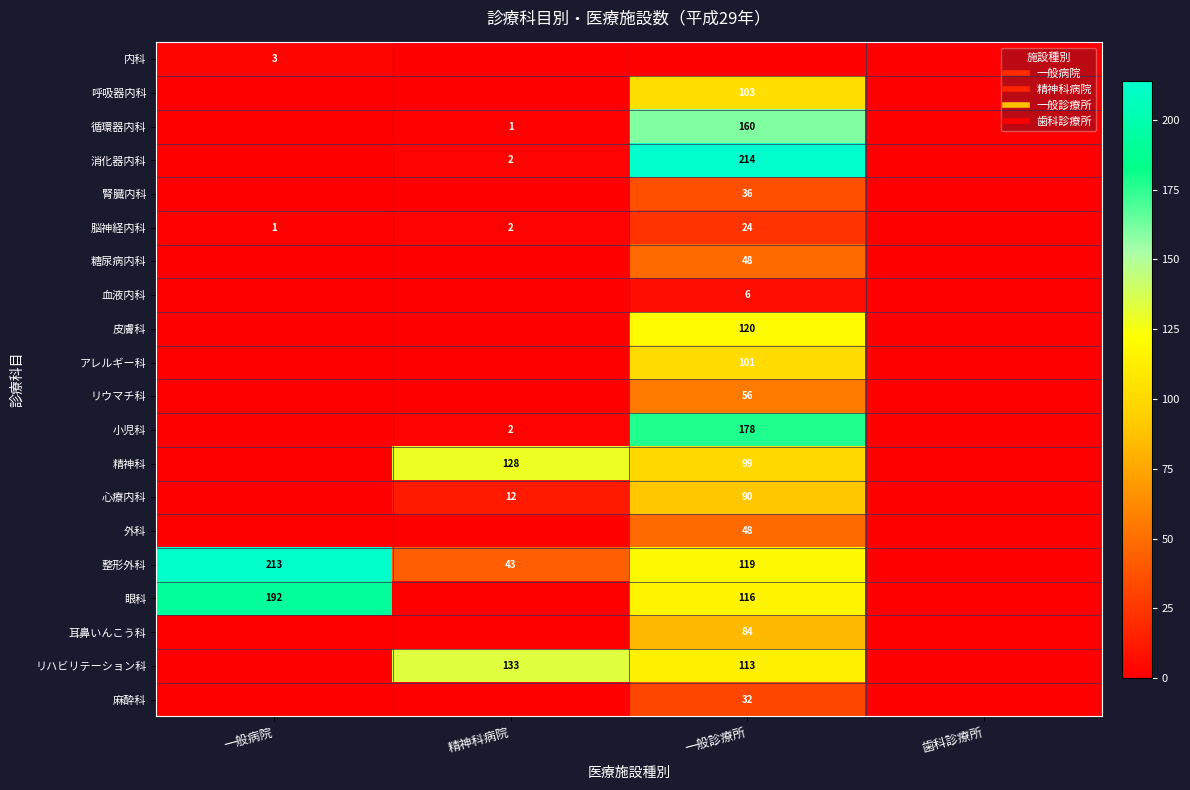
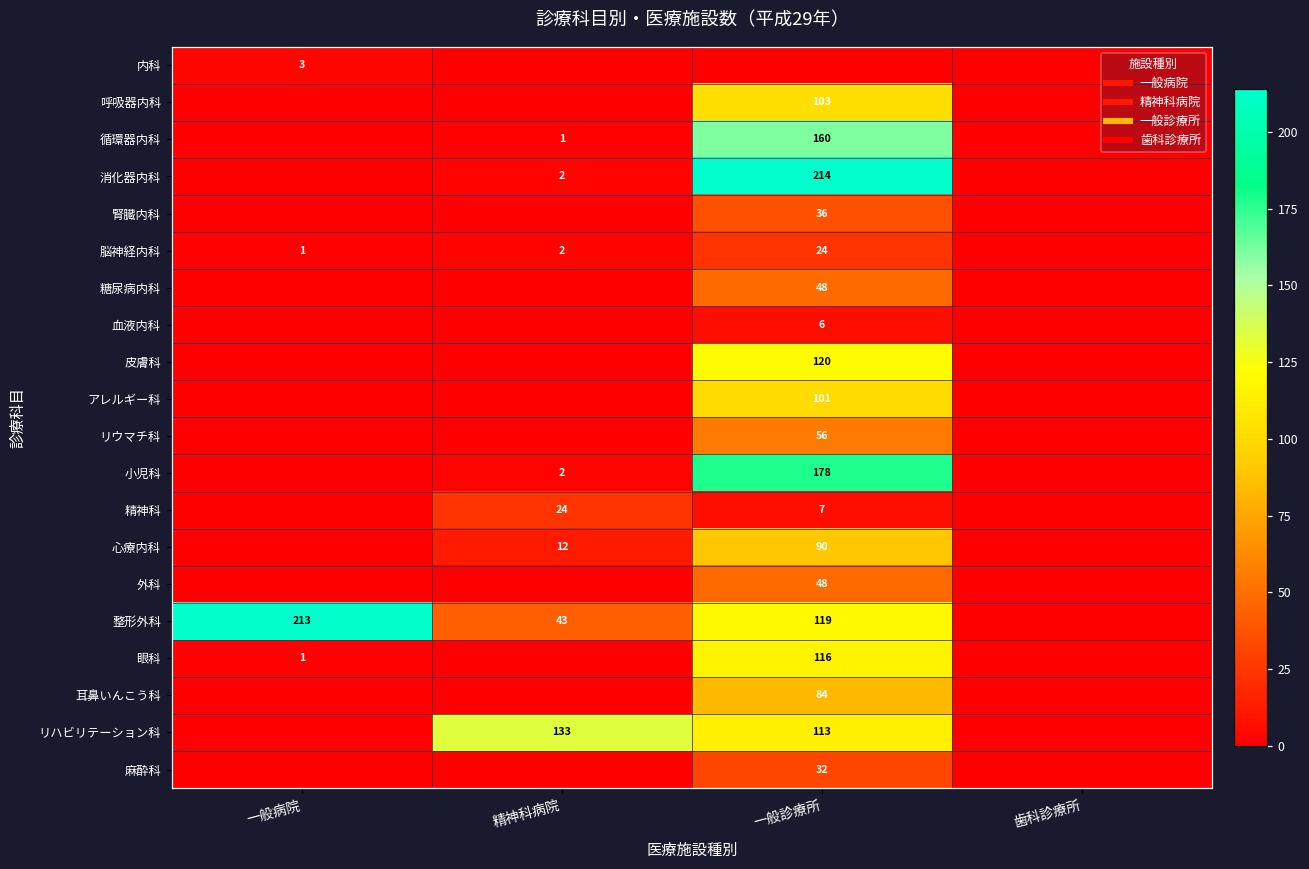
精神科, 精神科病院: 128 -> 24
精神科, 一般診療所: 99 -> 7
眼科, 一般病院: 192 -> 1
